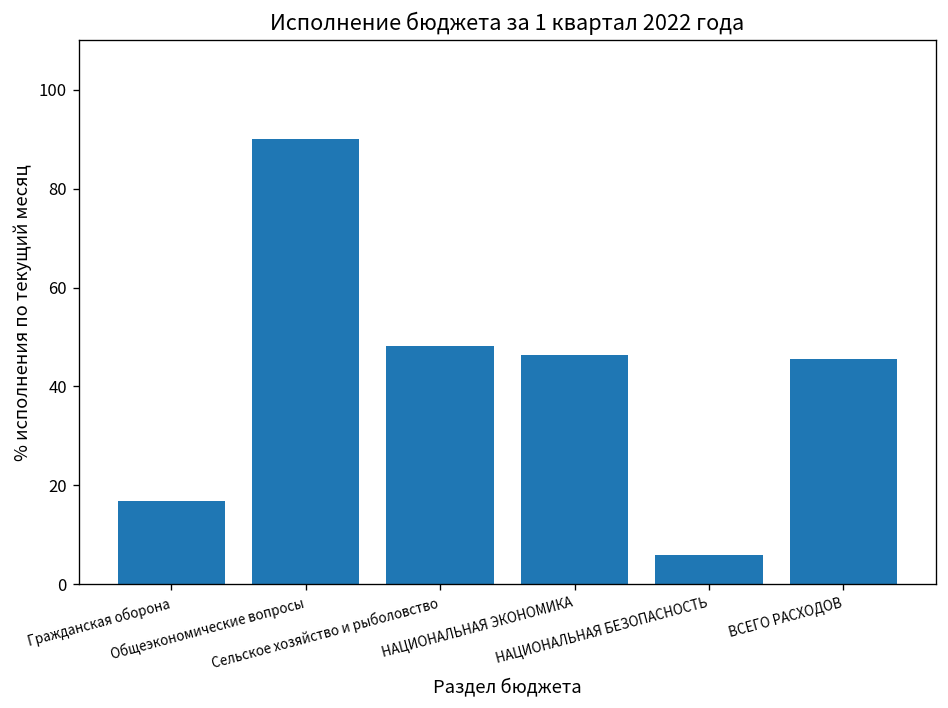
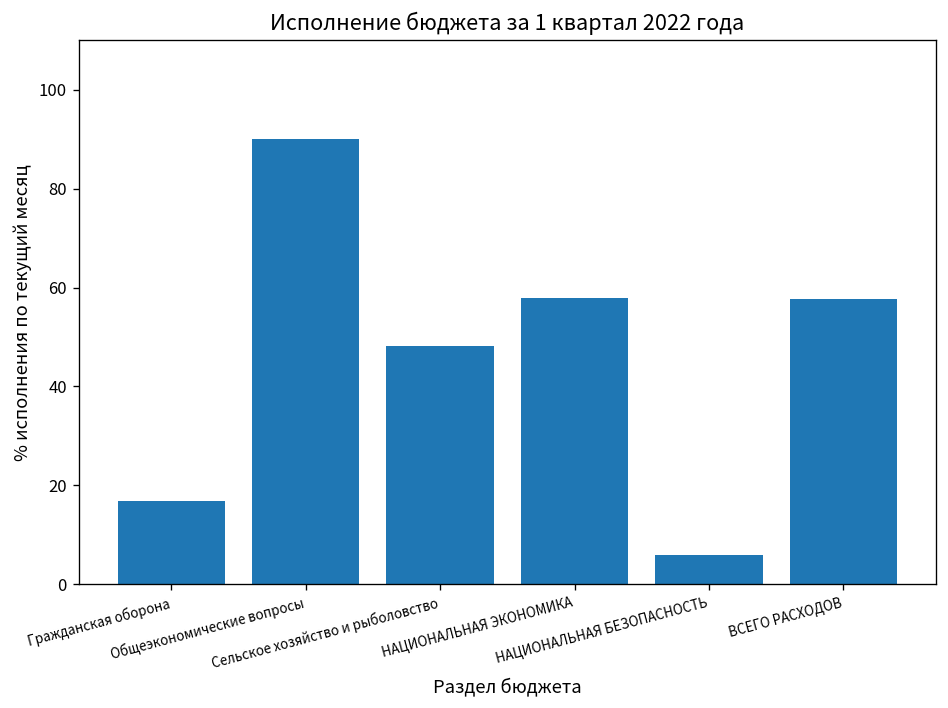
НАЦИОНАЛЬНАЯ ЭКОНОМИКА: 46 -> 58
ВСЕГО РАСХОДОВ: 46 -> 58
